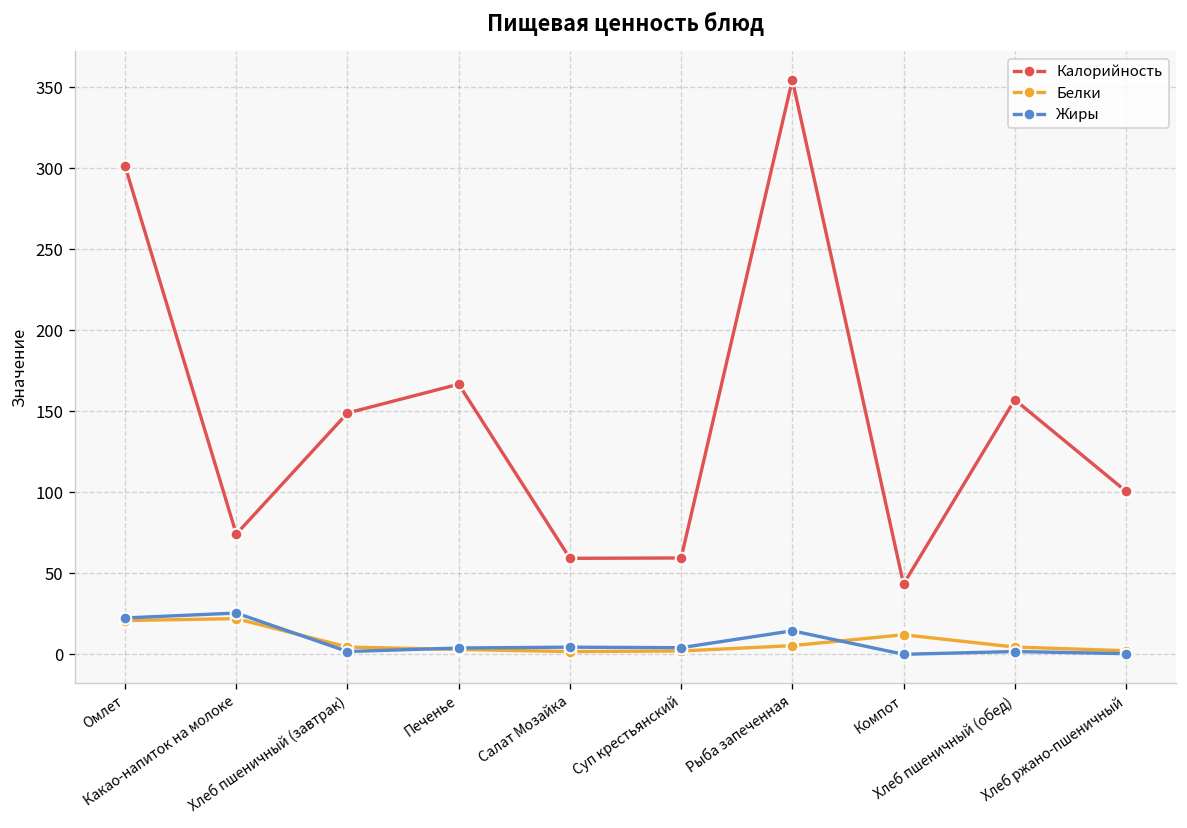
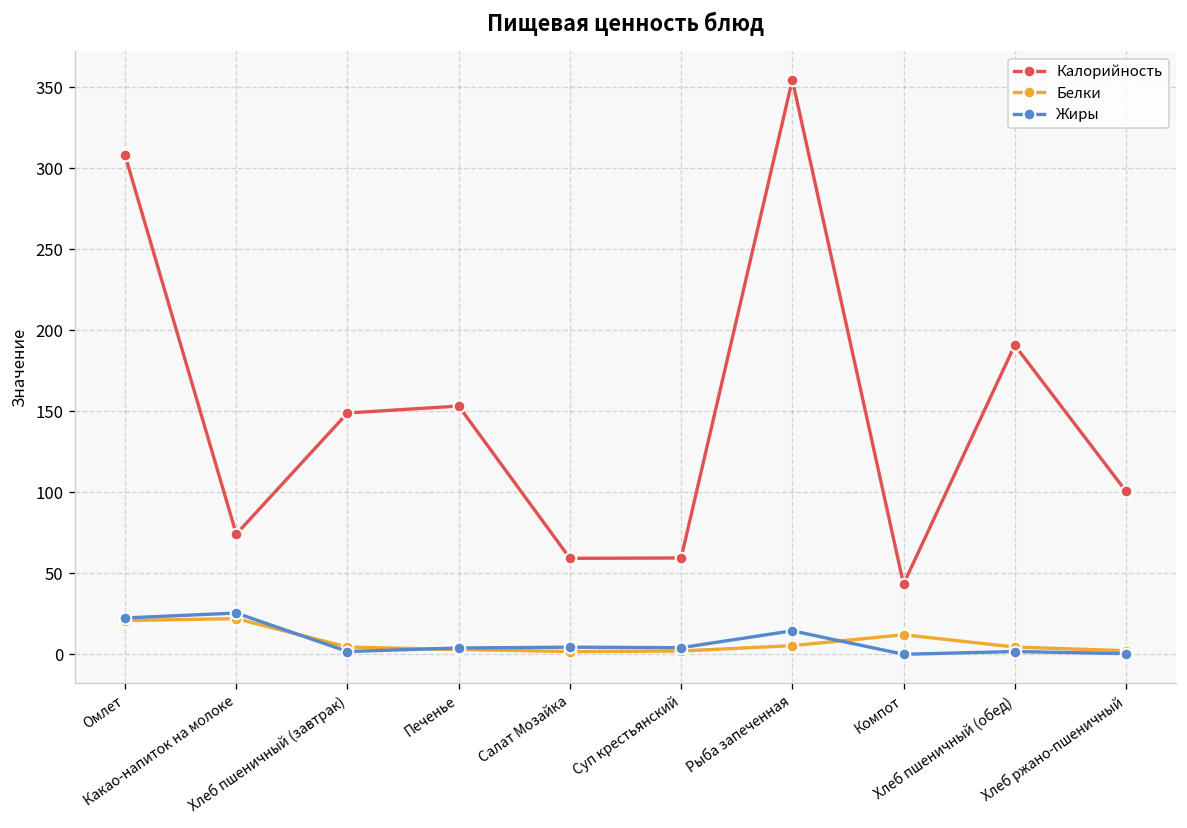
Калорийность, Омлет: 301 -> 308
Калорийность, Печенье: 167 -> 153
Калорийность, Хлеб пшеничный (обед): 157 -> 191
